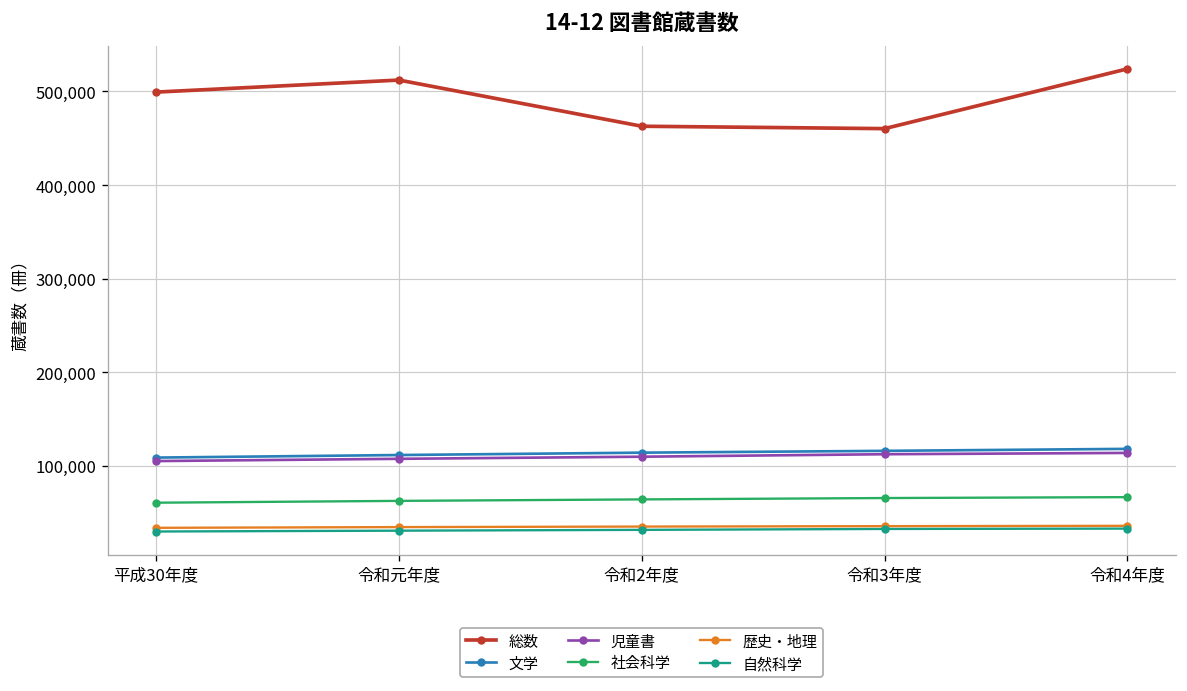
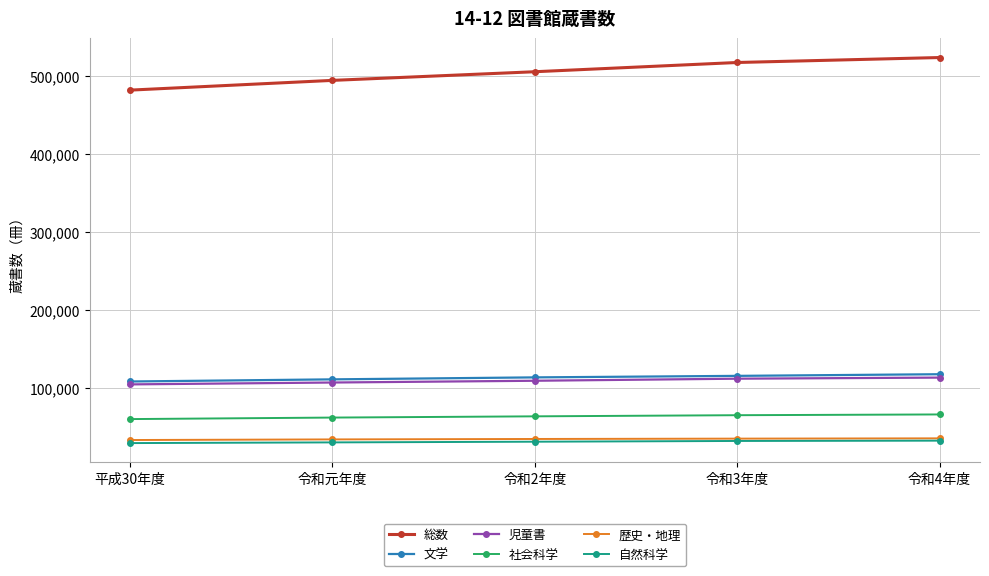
総数, 平成30年度: 500,000 -> 480,000
総数, 令和元年度: 510,000 -> 490,000
総数, 令和2年度: 460,000 -> 510,000
総数, 令和3年度: 460,000 -> 520,000
